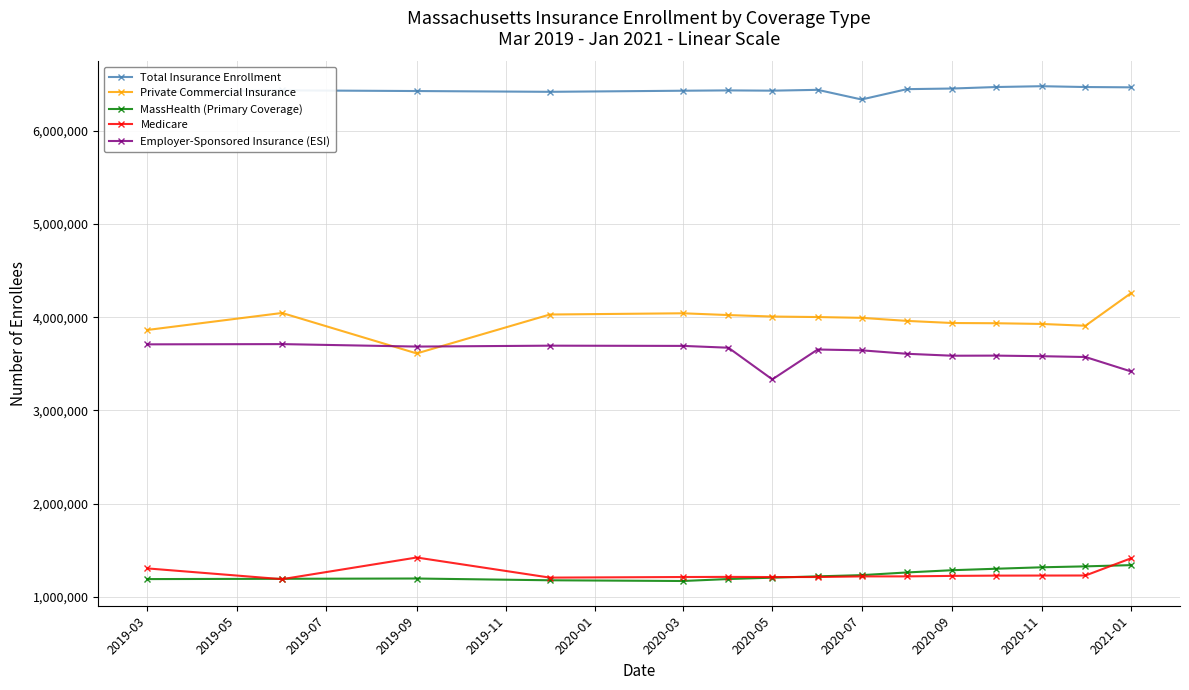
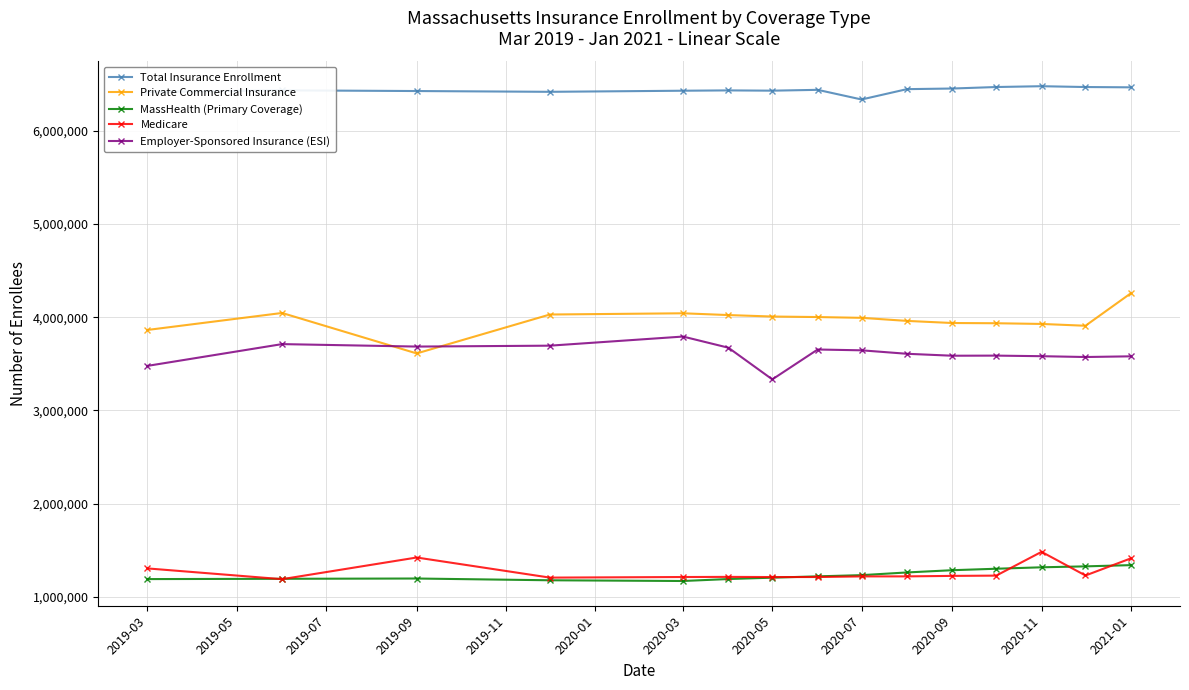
Employer-Sponsored Insurance (ESI), 2019-03: 3,700,000 -> 3,500,000
Employer-Sponsored Insurance (ESI), 2020-03: 3,700,000 -> 3,800,000
Medicare, 2020-11: 1,200,000 -> 1,500,000
Employer-Sponsored Insurance (ESI), 2021-01: 3,400,000 -> 3,600,000
